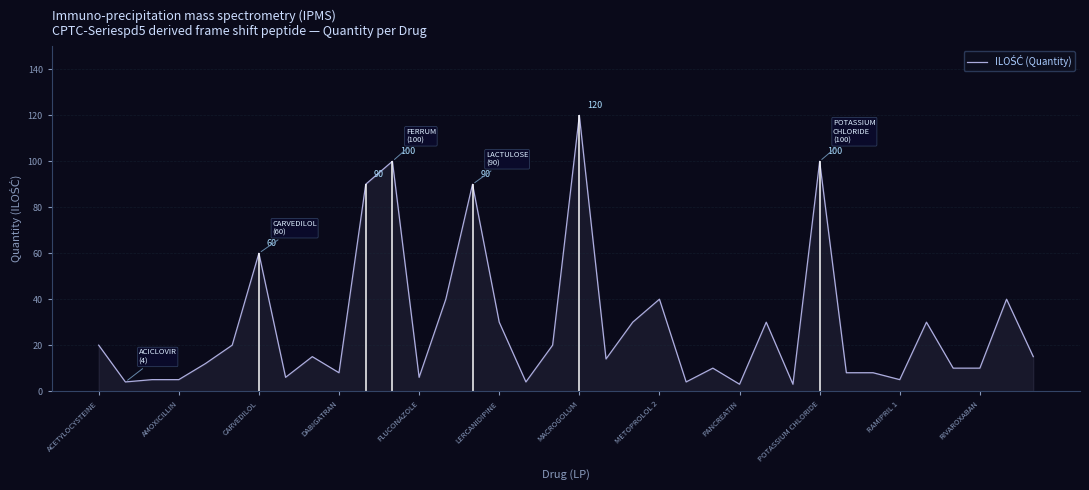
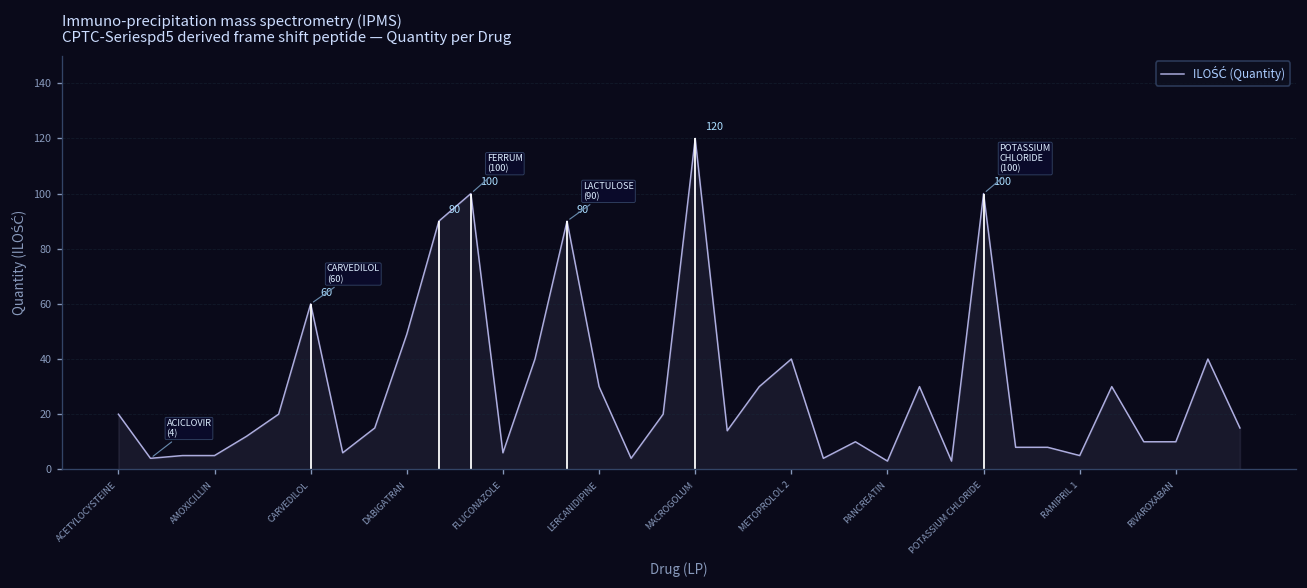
DABIGATRAN: 8 -> 49
